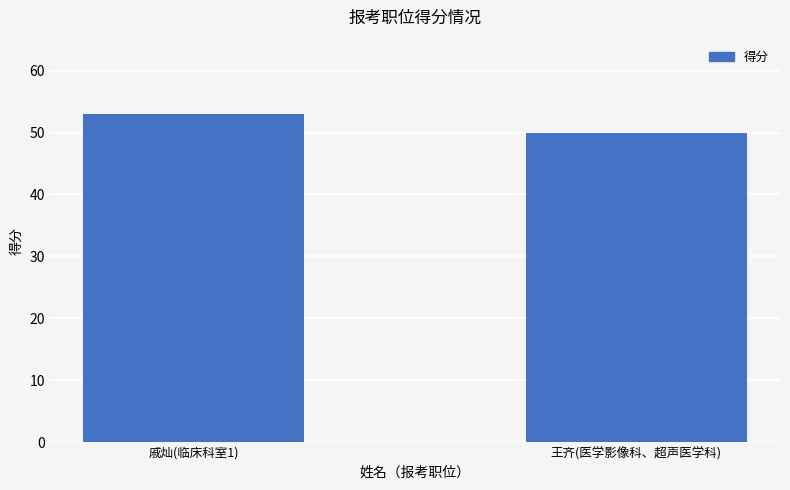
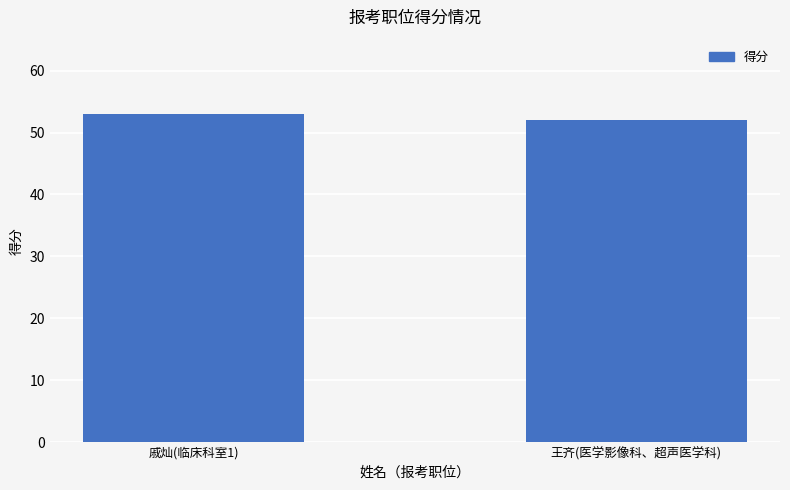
王齐(医学影像科、超声医学科): 50 -> 52
